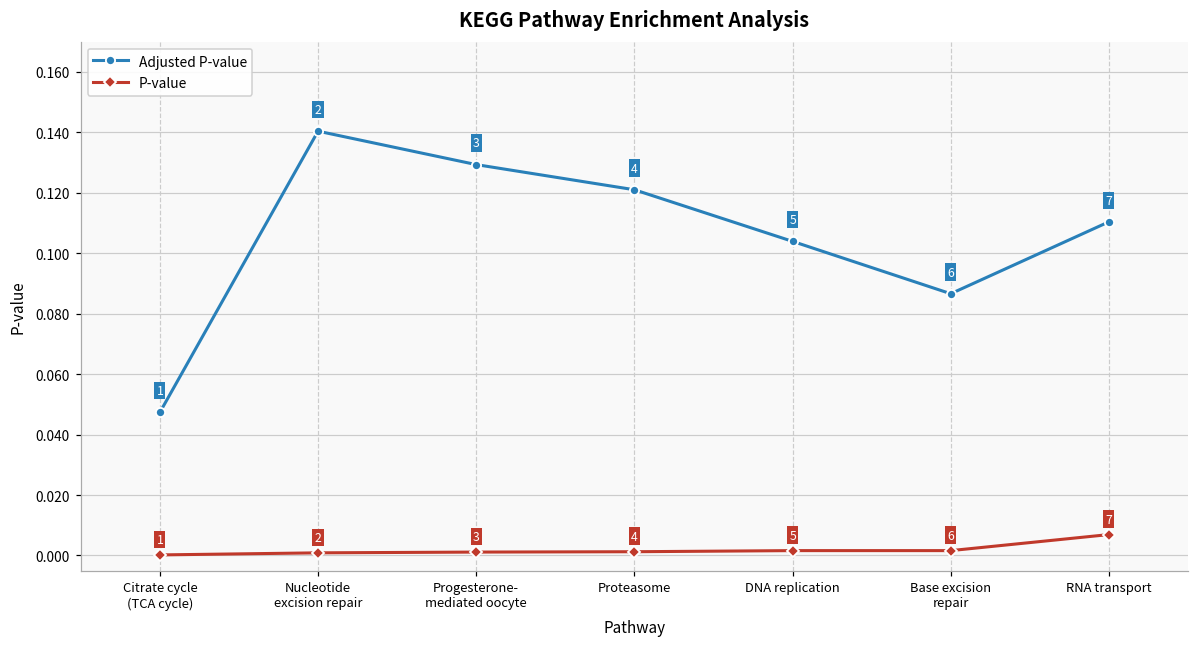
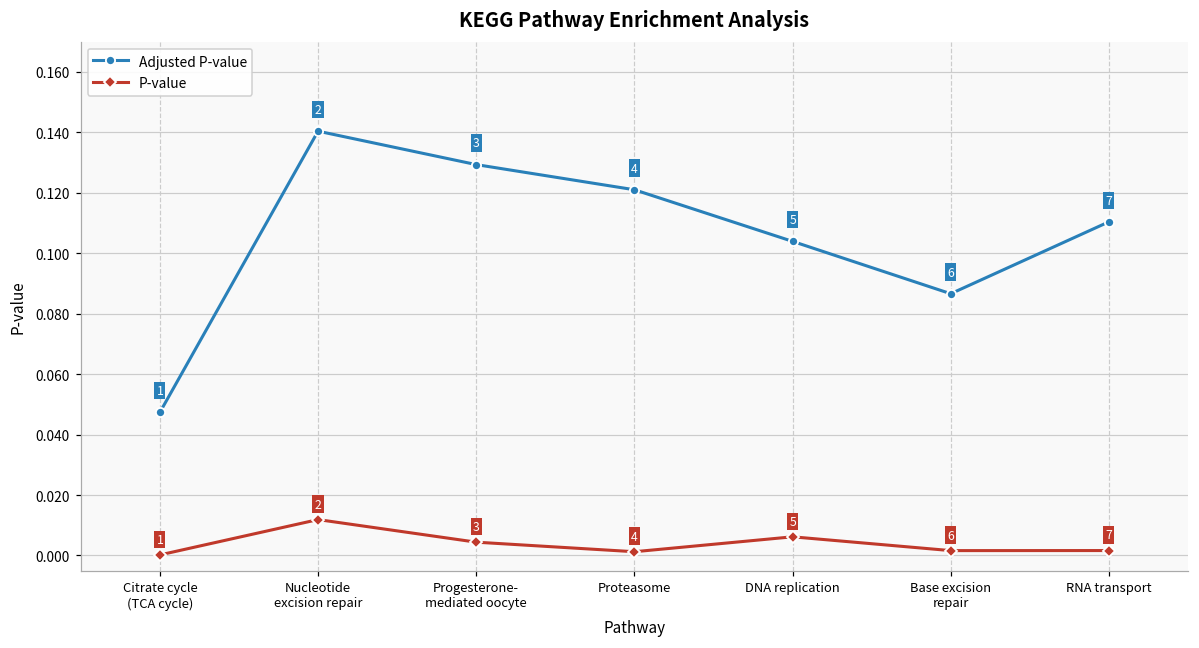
P-value, Nucleotide excision repair: 0.001 -> 0.012
P-value, Progesterone- mediated oocyte: 0.001 -> 0.004
P-value, DNA replication: 0.002 -> 0.006
P-value, RNA transport: 0.007 -> 0.002
